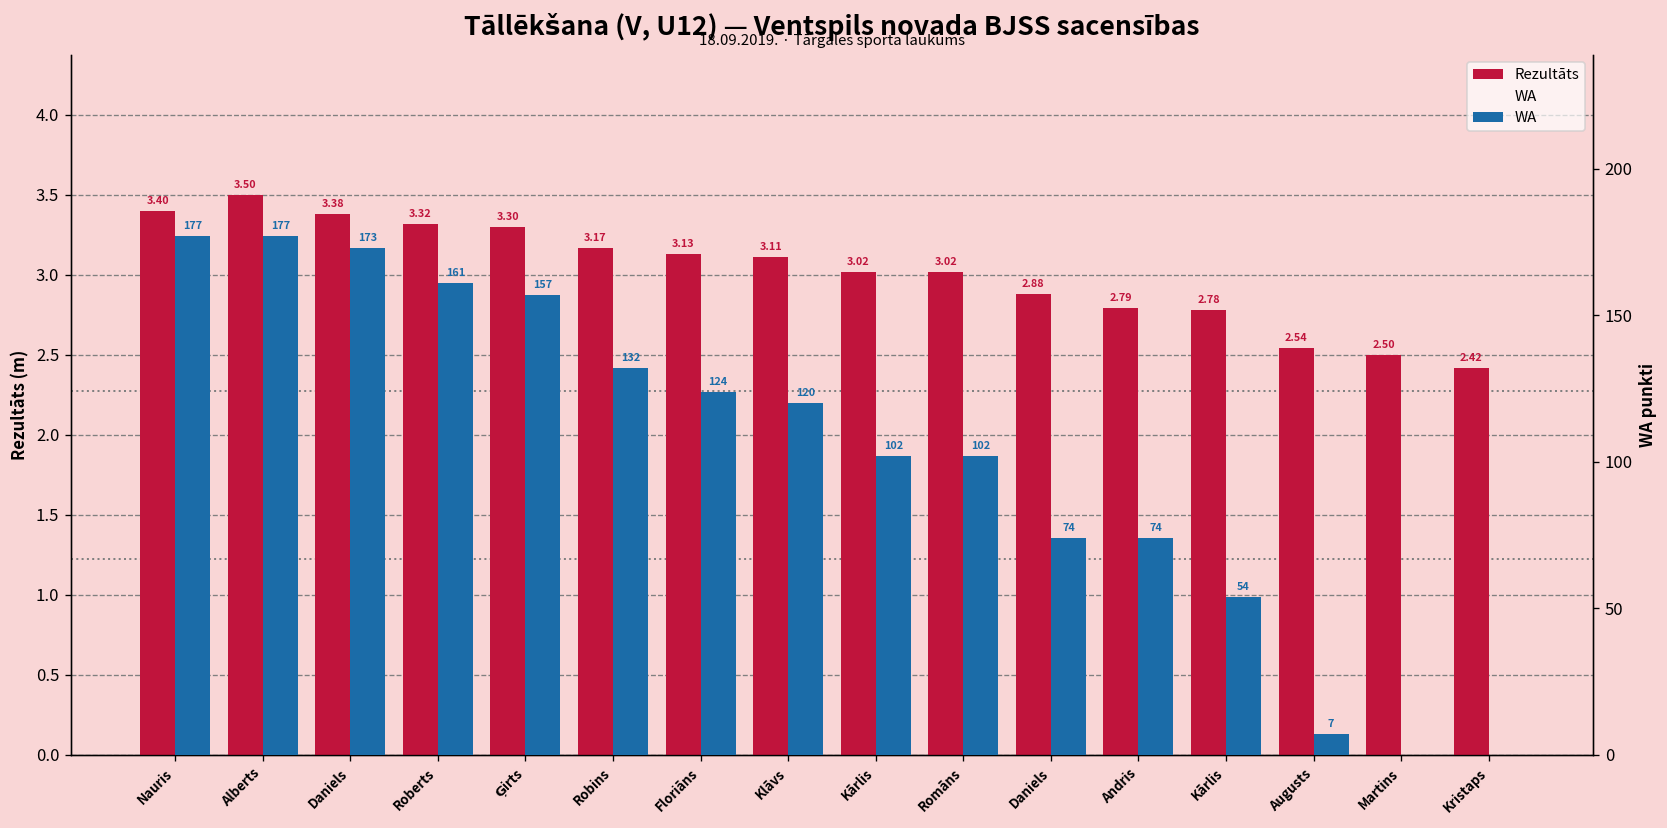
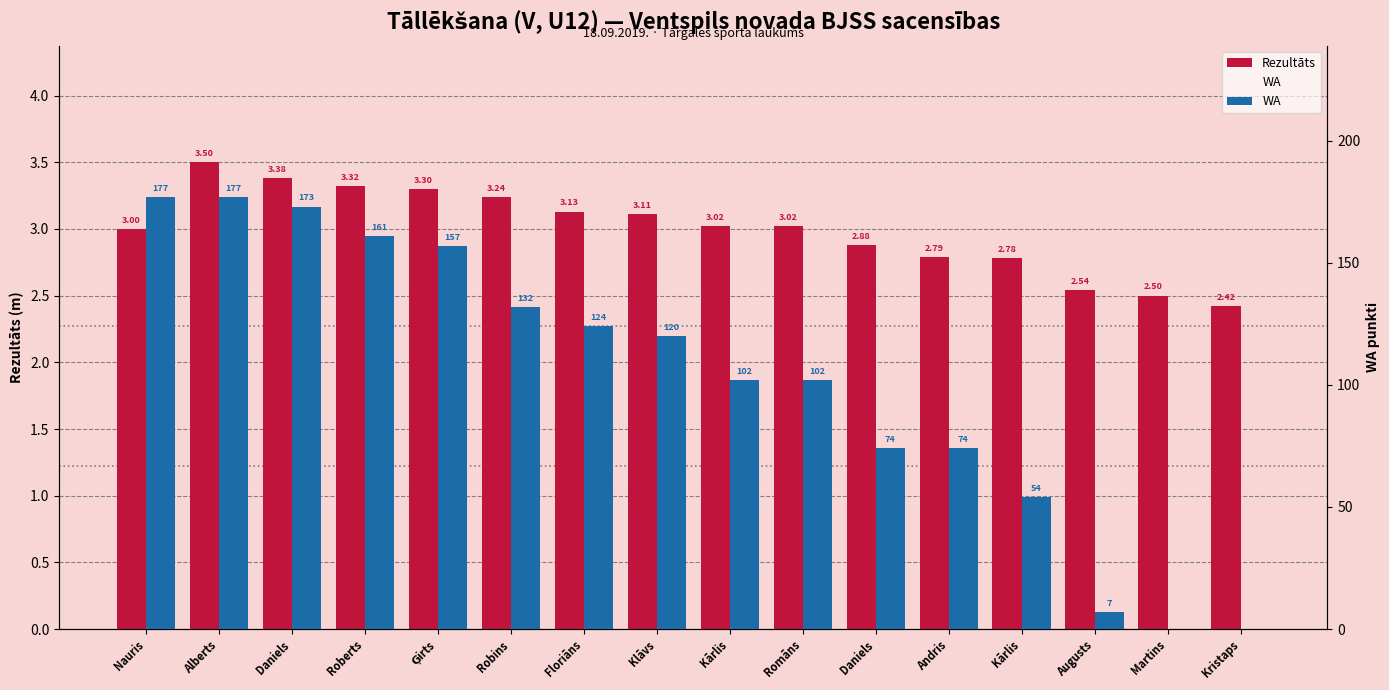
Rezultāts, Nauris: 3.40 -> 3.00
Rezultāts, Robins: 3.17 -> 3.24
